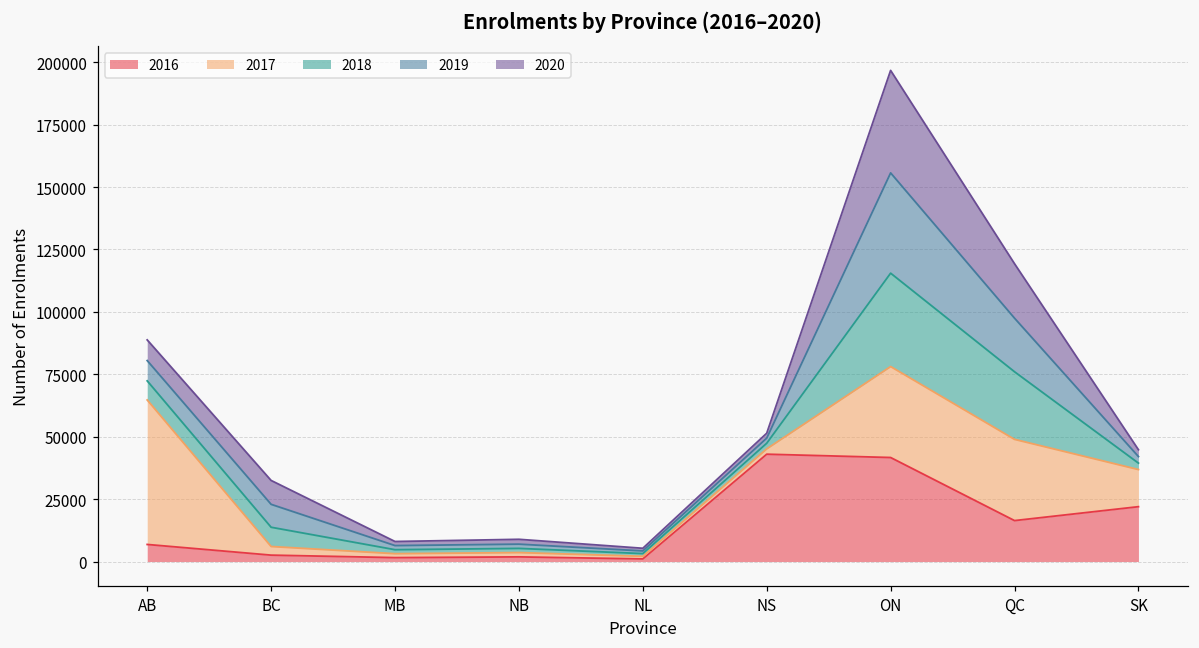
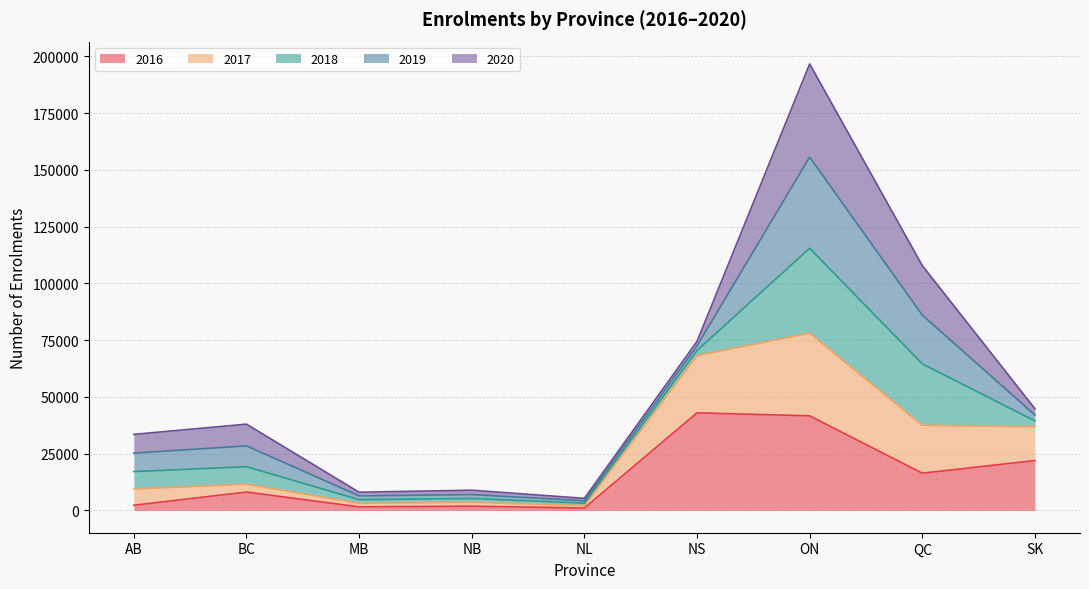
2016, AB: 7000 -> 2000
2017, AB: 58000 -> 7000
2016, BC: 3000 -> 8000
2017, NS: 2000 -> 25000
2017, QC: 33000 -> 21000
